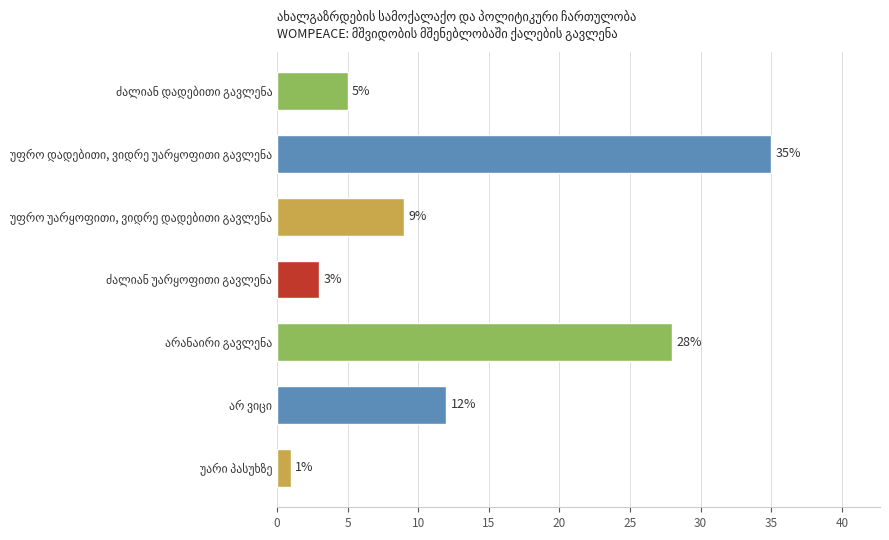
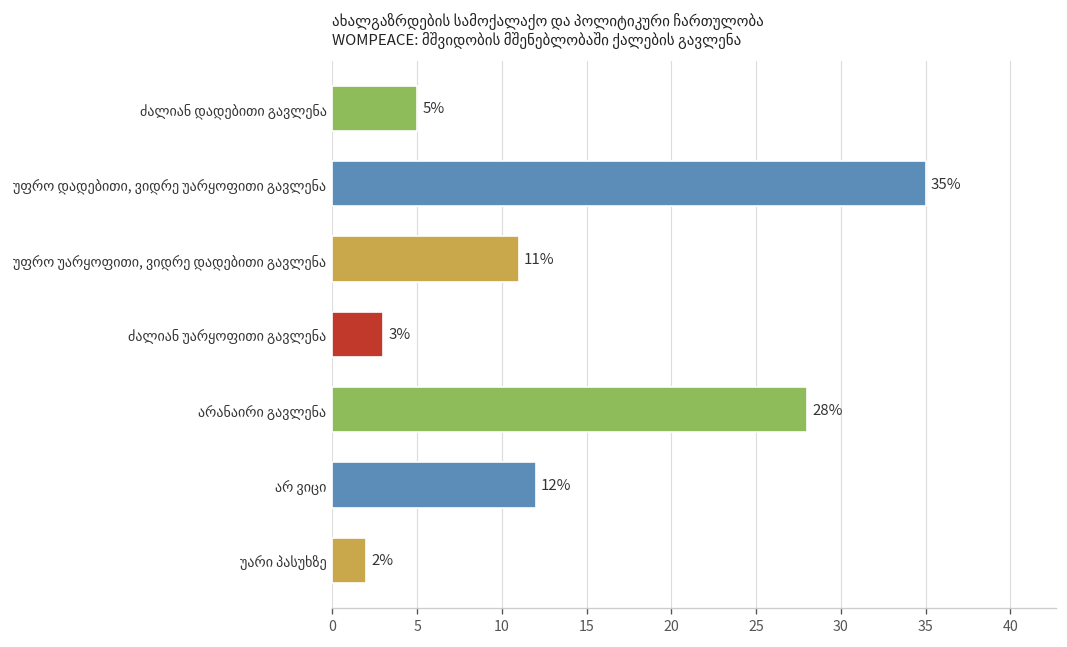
უფრო უარყოფითი, ვიდრე დადებითი გავლენა: 9% -> 11%
უარი პასუხზე: 1% -> 2%
